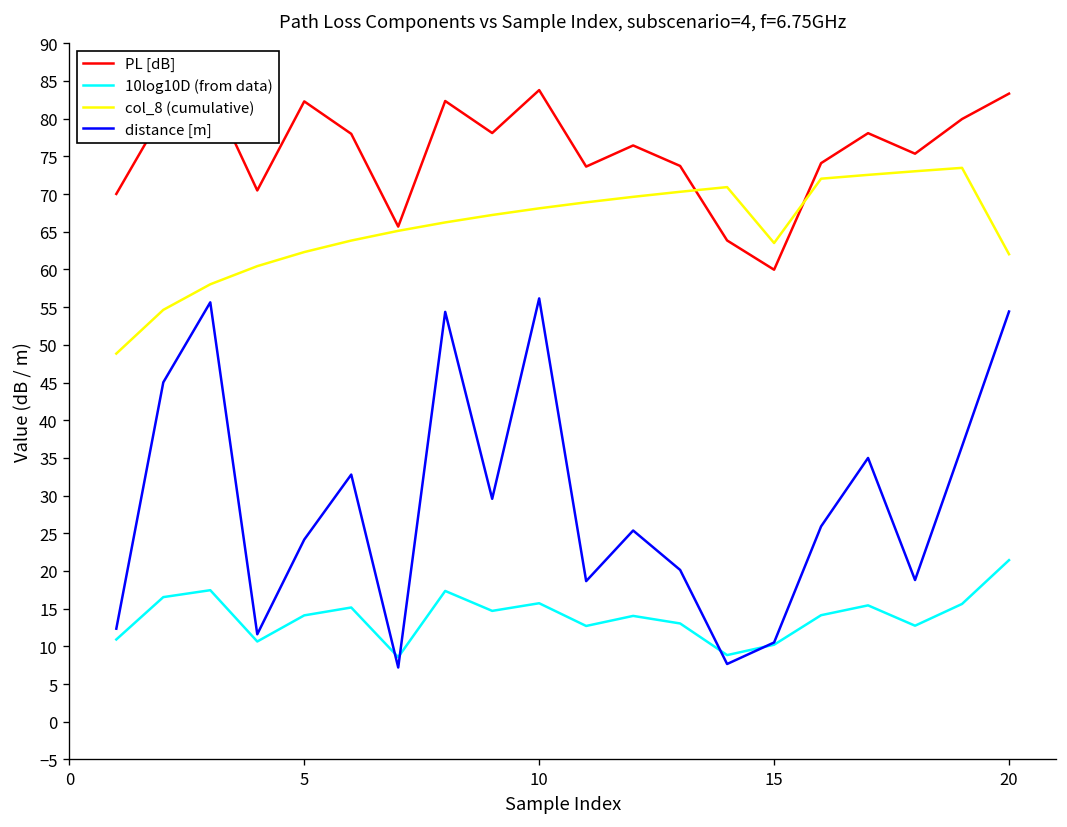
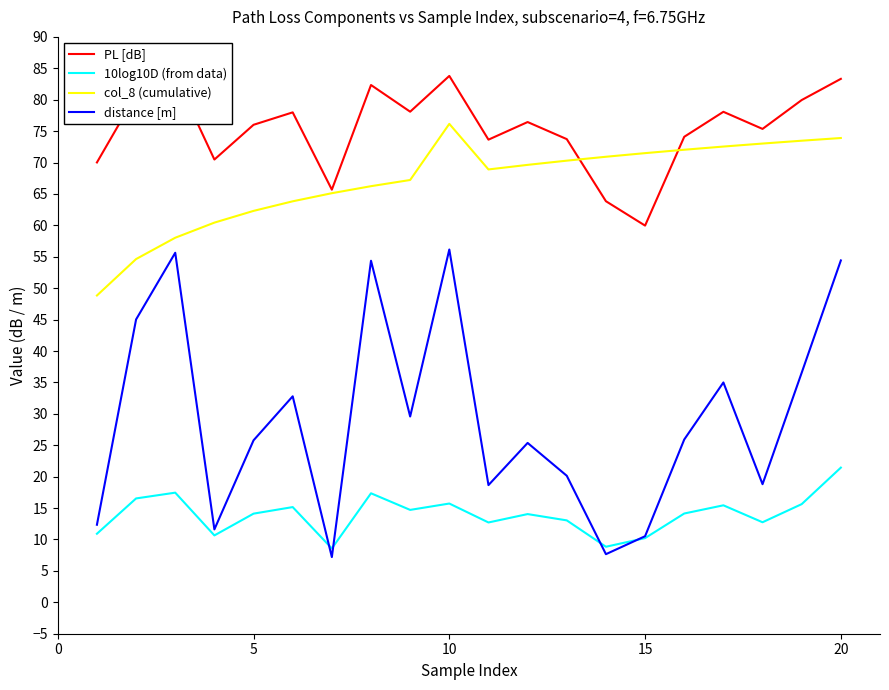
PL [dB], 5: 82 -> 76
distance [m], 5: 24 -> 26
col_8 (cumulative), 10: 68 -> 76
col_8 (cumulative), 15: 64 -> 71
col_8 (cumulative), 20: 62 -> 74
